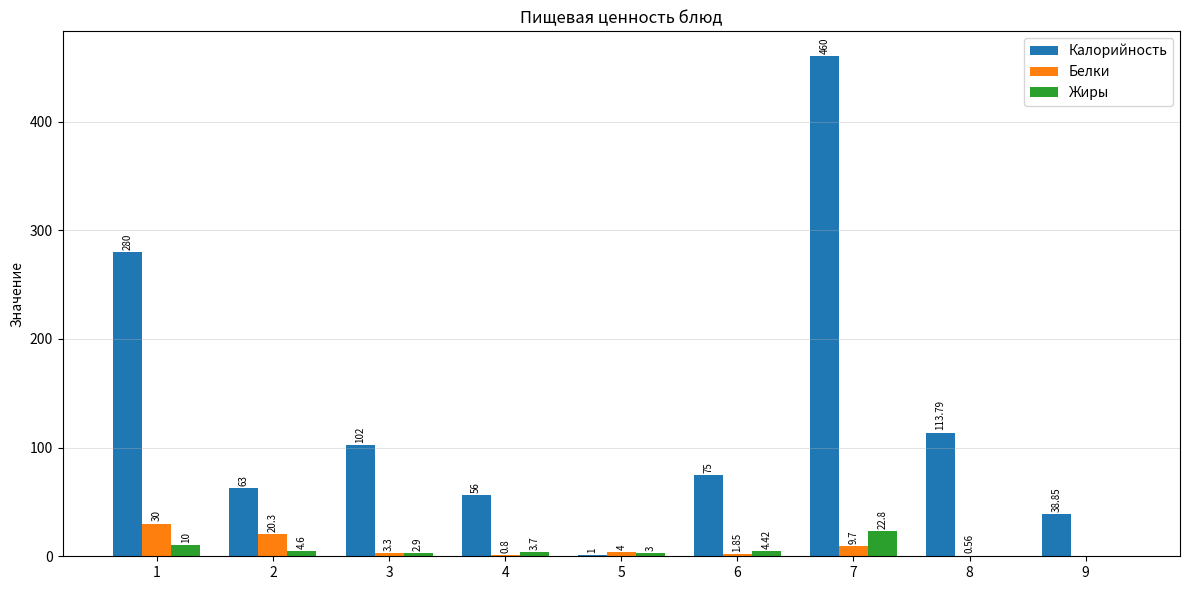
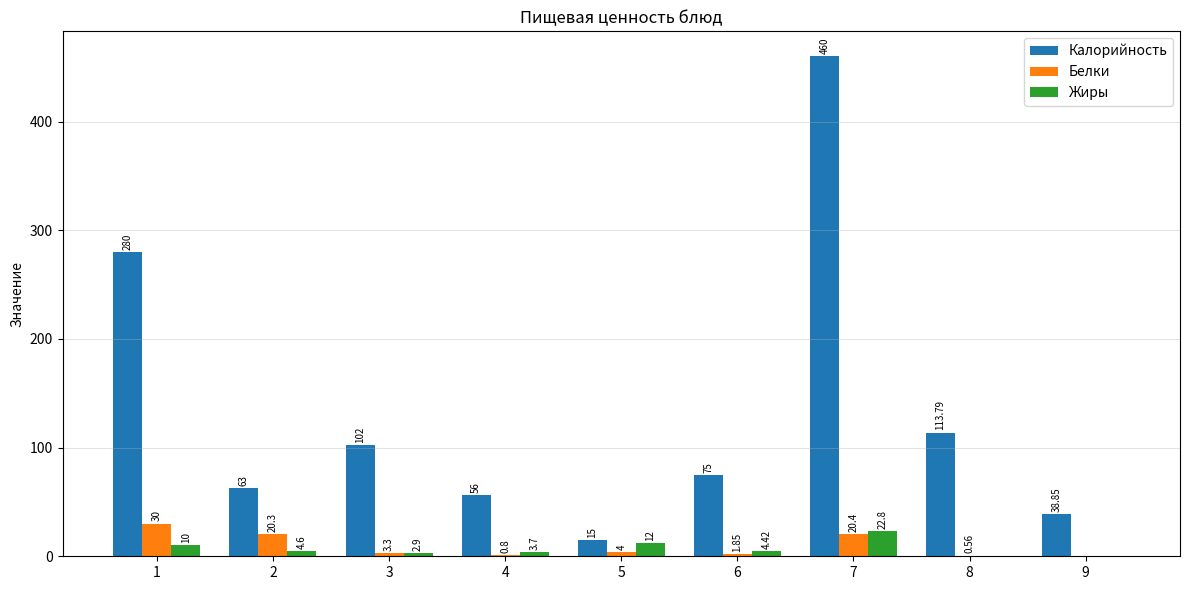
Калорийность, 5: 1 -> 15
Жиры, 5: 3 -> 12
Белки, 7: 9.7 -> 20.4
